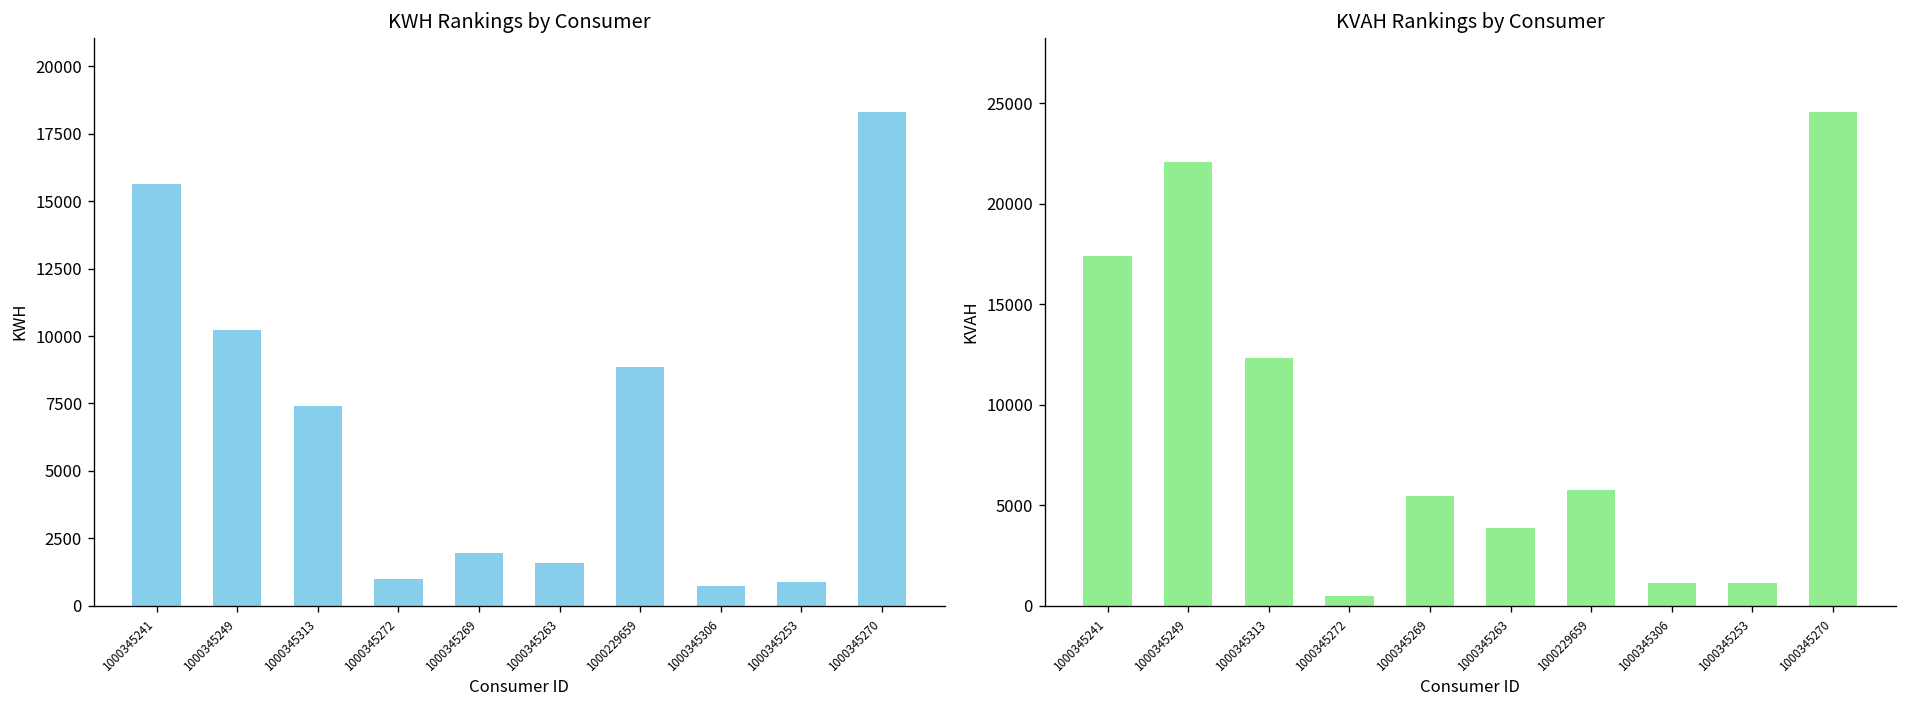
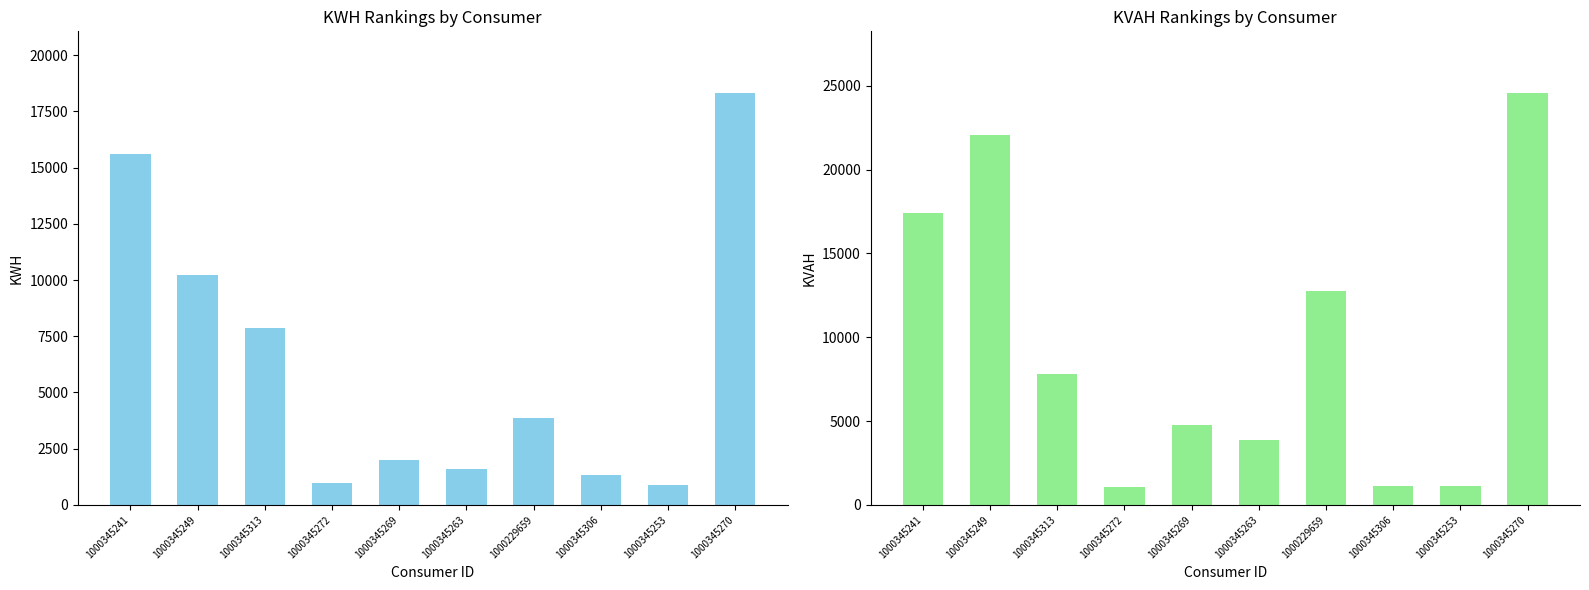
KWH Rankings by Consumer, 1000345313: 7400 -> 7900
KWH Rankings by Consumer, 1000229659: 8900 -> 3800
KWH Rankings by Consumer, 1000345306: 700 -> 1300
KVAH Rankings by Consumer, 1000345313: 12300 -> 7800
KVAH Rankings by Consumer, 1000345272: 500 -> 1100
KVAH Rankings by Consumer, 1000345269: 5500 -> 4800
KVAH Rankings by Consumer, 1000229659: 5800 -> 12700
